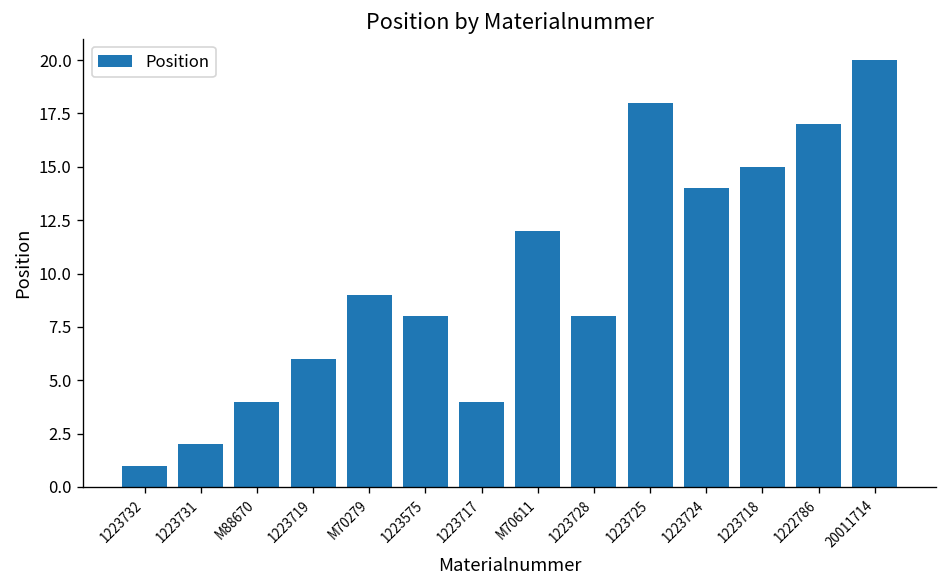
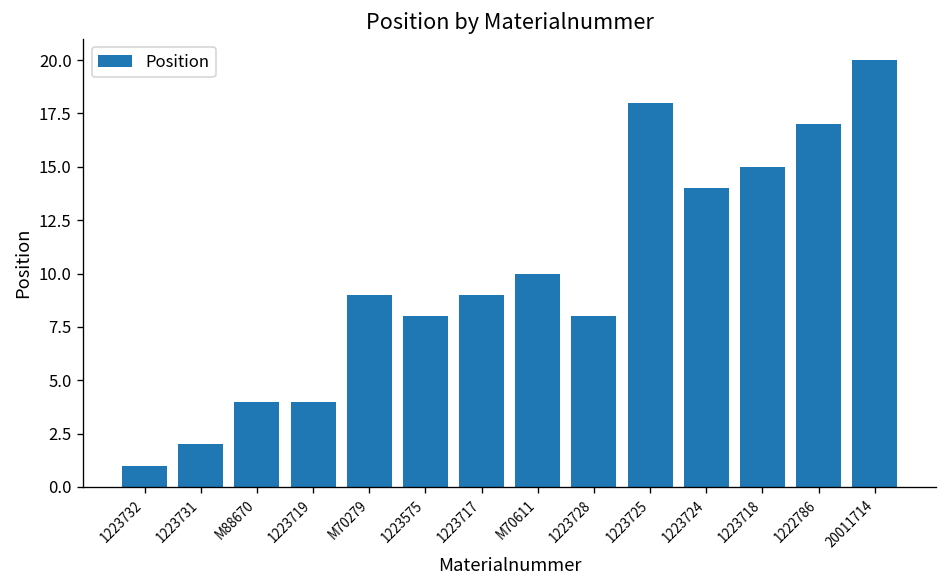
1223719: 6 -> 4
1223717: 4 -> 9
M70611: 12 -> 10
